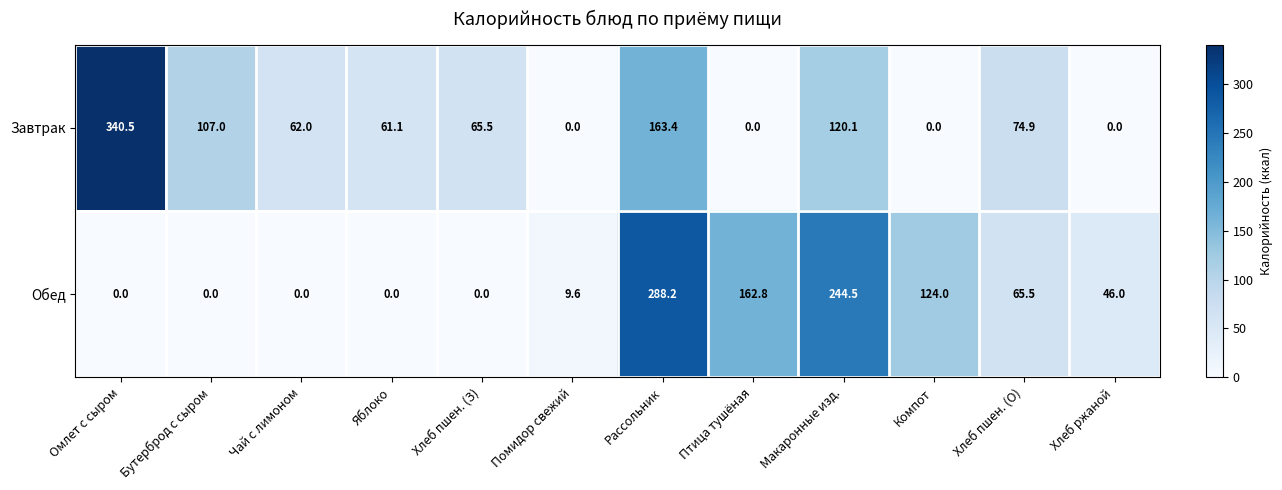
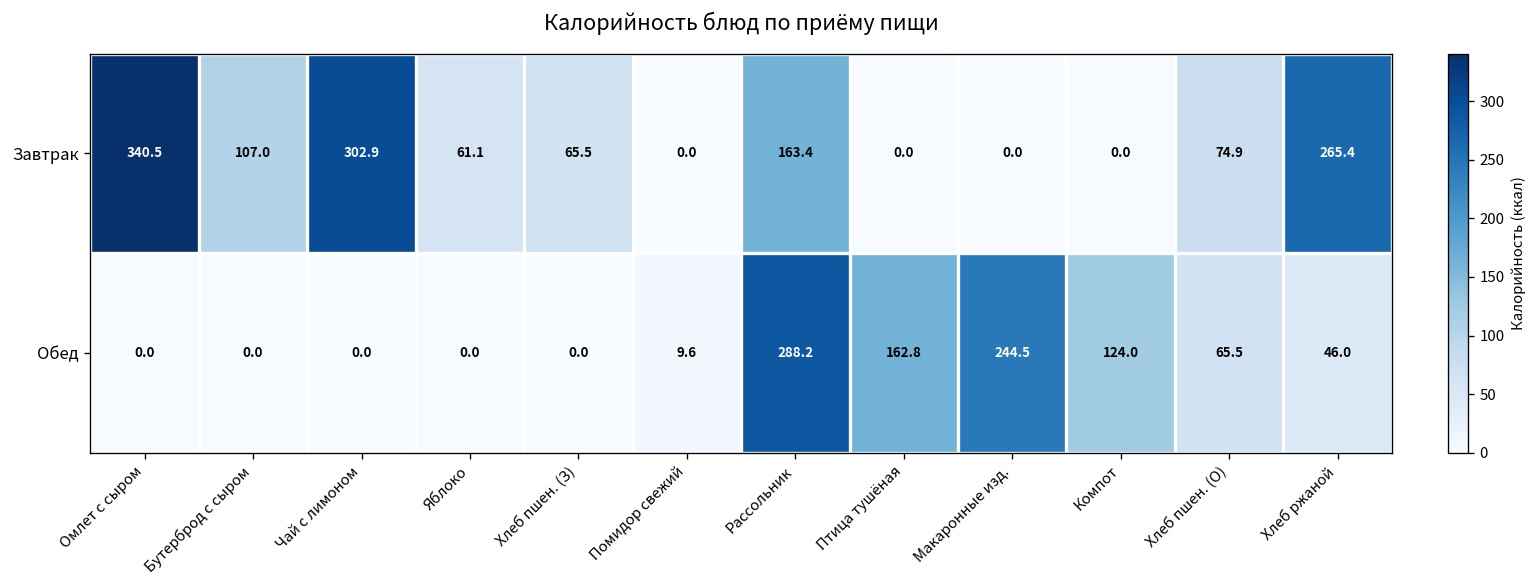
Завтрак, Чай с лимоном: 62.0 -> 302.9
Завтрак, Макаронные изд.: 120.1 -> 0.0
Завтрак, Хлеб ржаной: 0.0 -> 265.4
